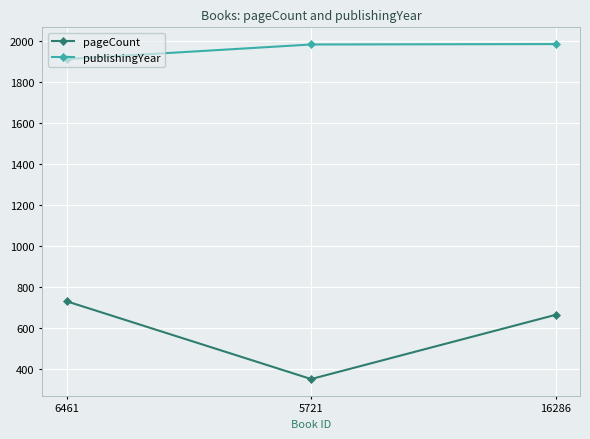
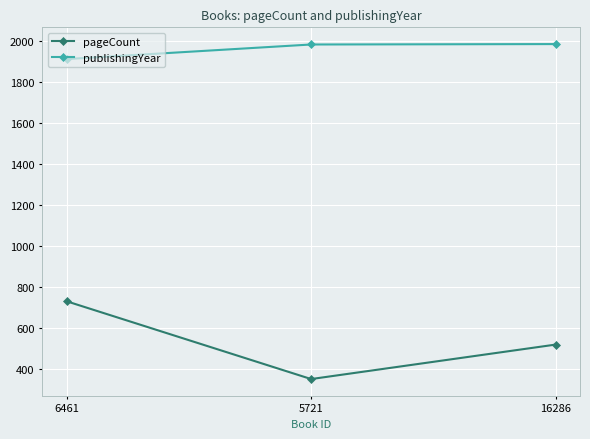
pageCount, 16286: 670 -> 520
